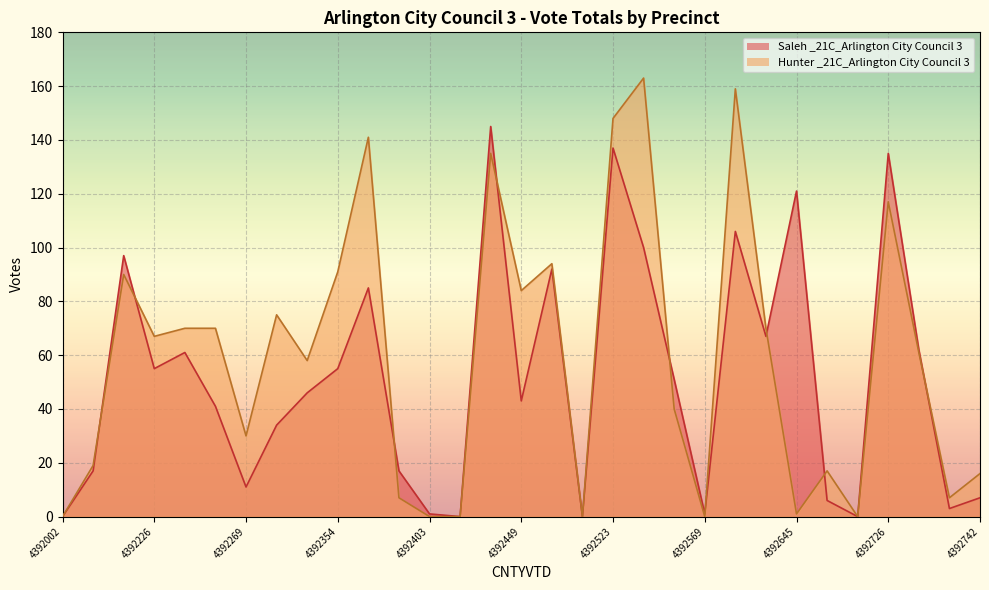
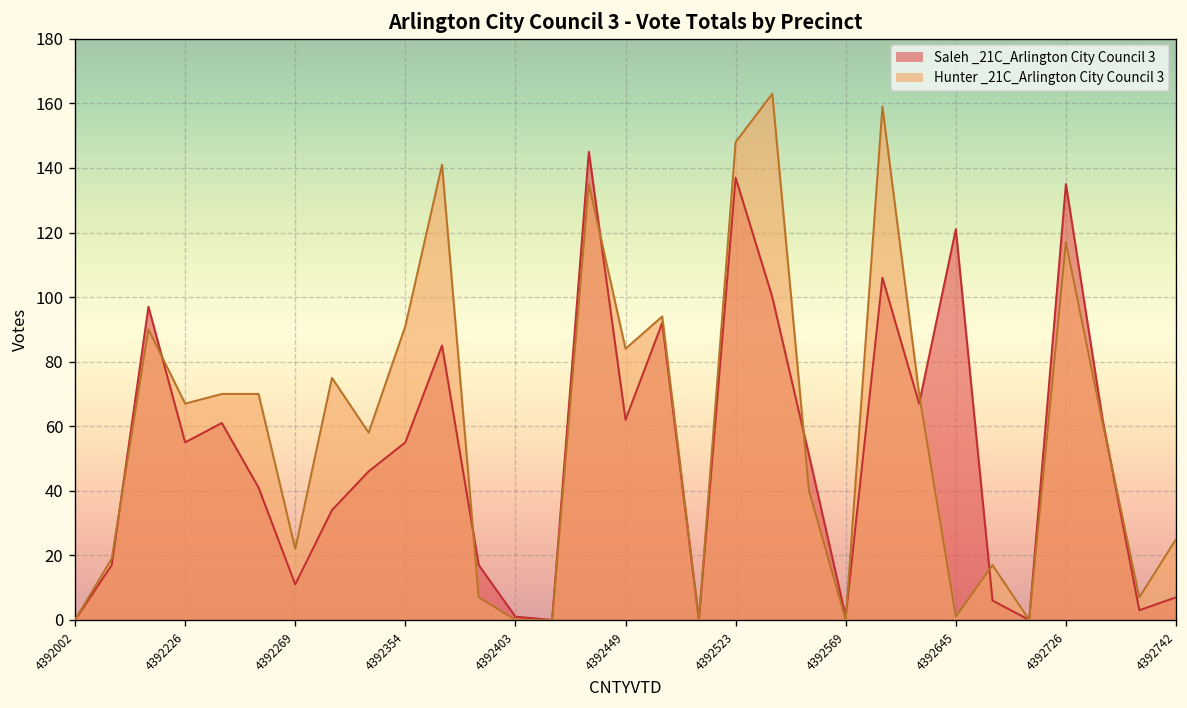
Hunter _21C_Arlington City Council 3, 4392269: 30 -> 22
Saleh _21C_Arlington City Council 3, 4392449: 43 -> 62
Hunter _21C_Arlington City Council 3, 4392742: 16 -> 25
